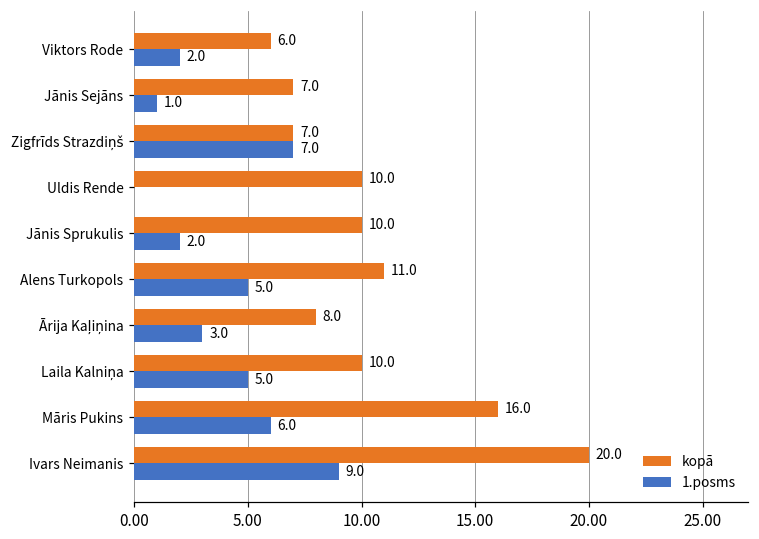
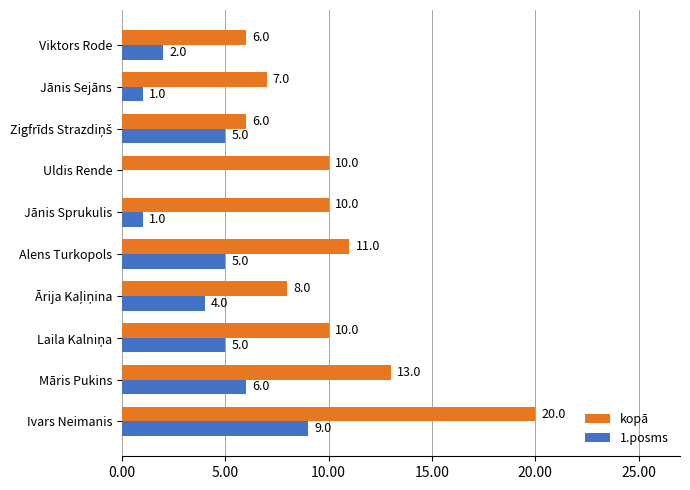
kopā, Zigfrīds Strazdiņš: 7.0 -> 6.0
1.posms, Zigfrīds Strazdiņš: 7.0 -> 5.0
1.posms, Jānis Sprukulis: 2.0 -> 1.0
1.posms, Ārija Kaļiņina: 3.0 -> 4.0
kopā, Māris Pukins: 16.0 -> 13.0
